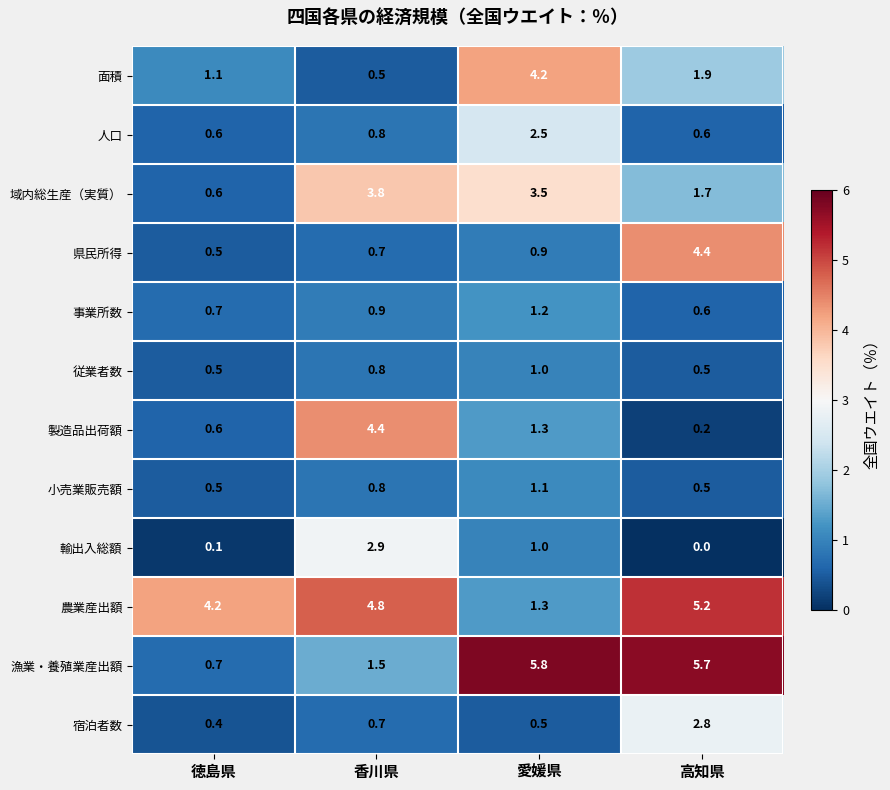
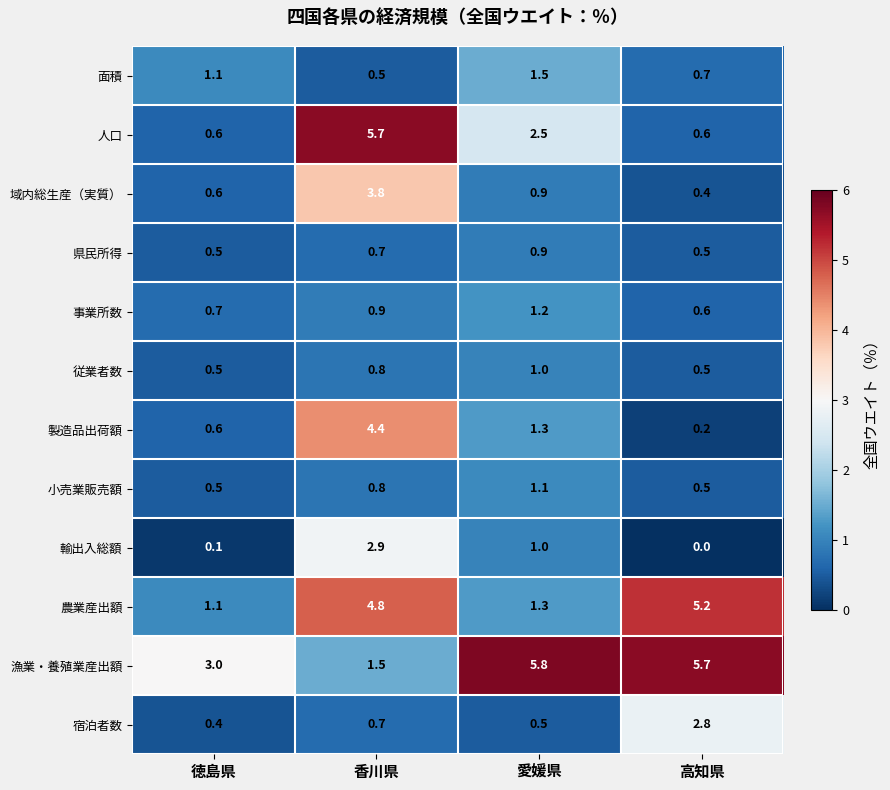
面積, 愛媛県: 4.2 -> 1.5
面積, 高知県: 1.9 -> 0.7
人口, 香川県: 0.8 -> 5.7
域内総生産（実質）, 愛媛県: 3.5 -> 0.9
域内総生産（実質）, 高知県: 1.7 -> 0.4
県民所得, 高知県: 4.4 -> 0.5
農業産出額, 徳島県: 4.2 -> 1.1
漁業・養殖業産出額, 徳島県: 0.7 -> 3.0
